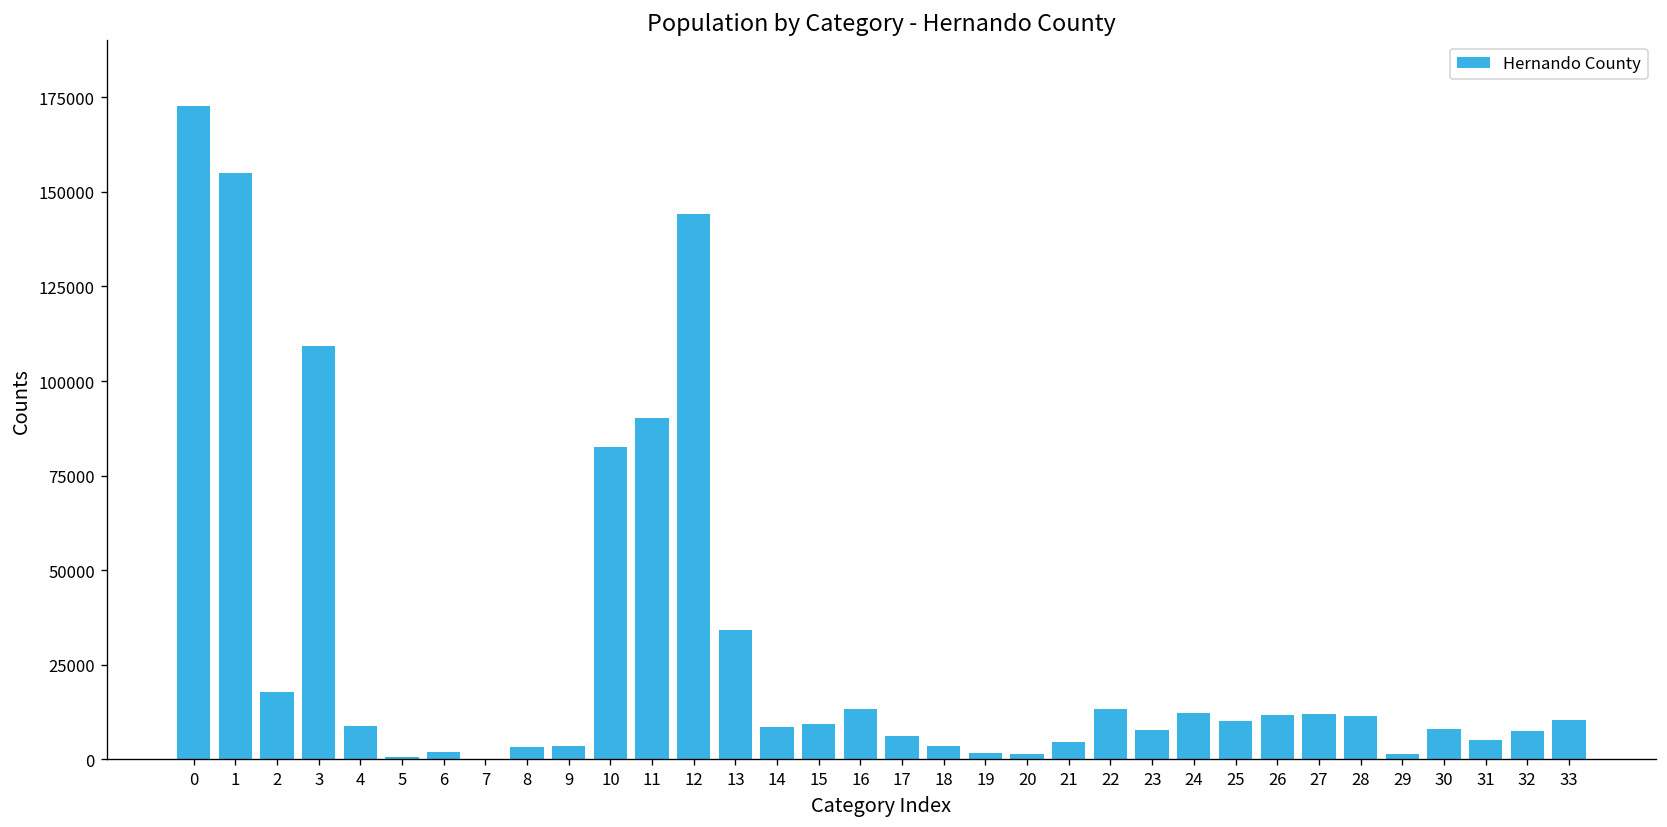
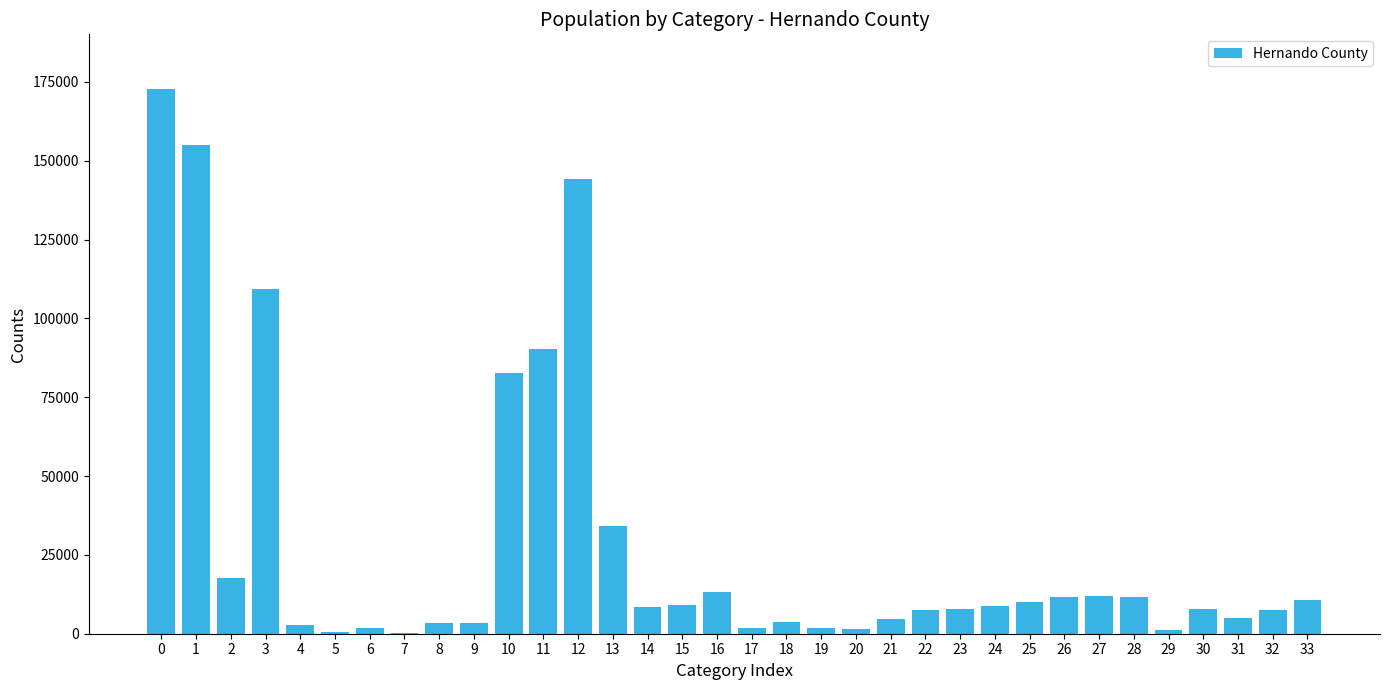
4: 9000 -> 3000
17: 6000 -> 2000
22: 13000 -> 8000
24: 12000 -> 9000
